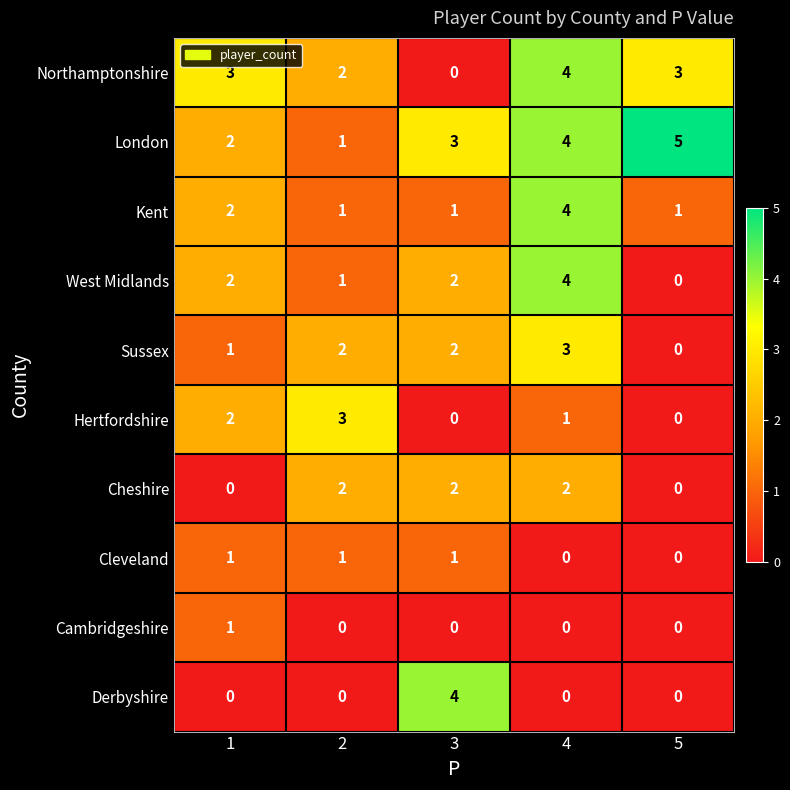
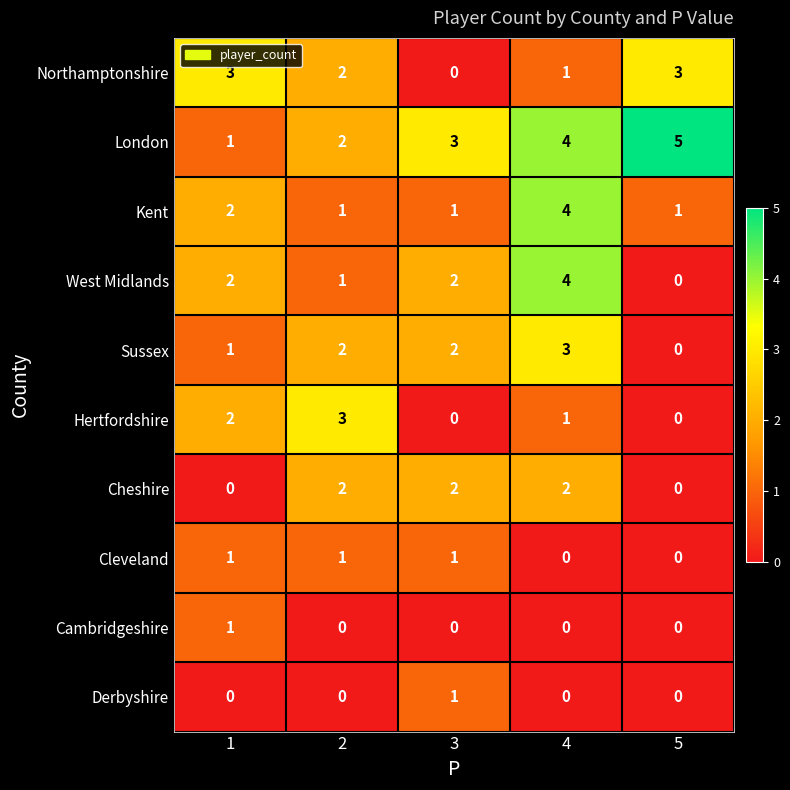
Northamptonshire, 4: 4 -> 1
London, 1: 2 -> 1
London, 2: 1 -> 2
Derbyshire, 3: 4 -> 1
